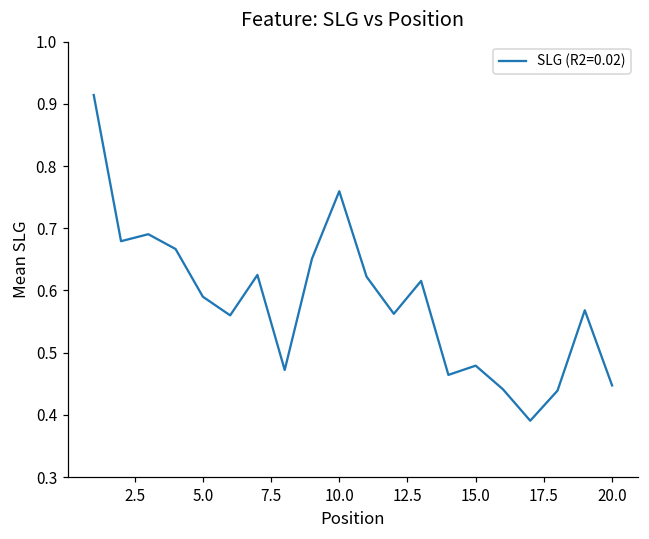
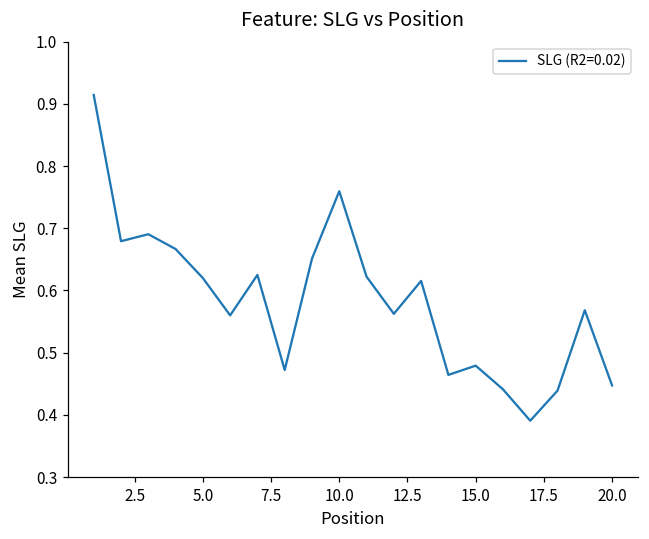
5.0: 0.59 -> 0.62
